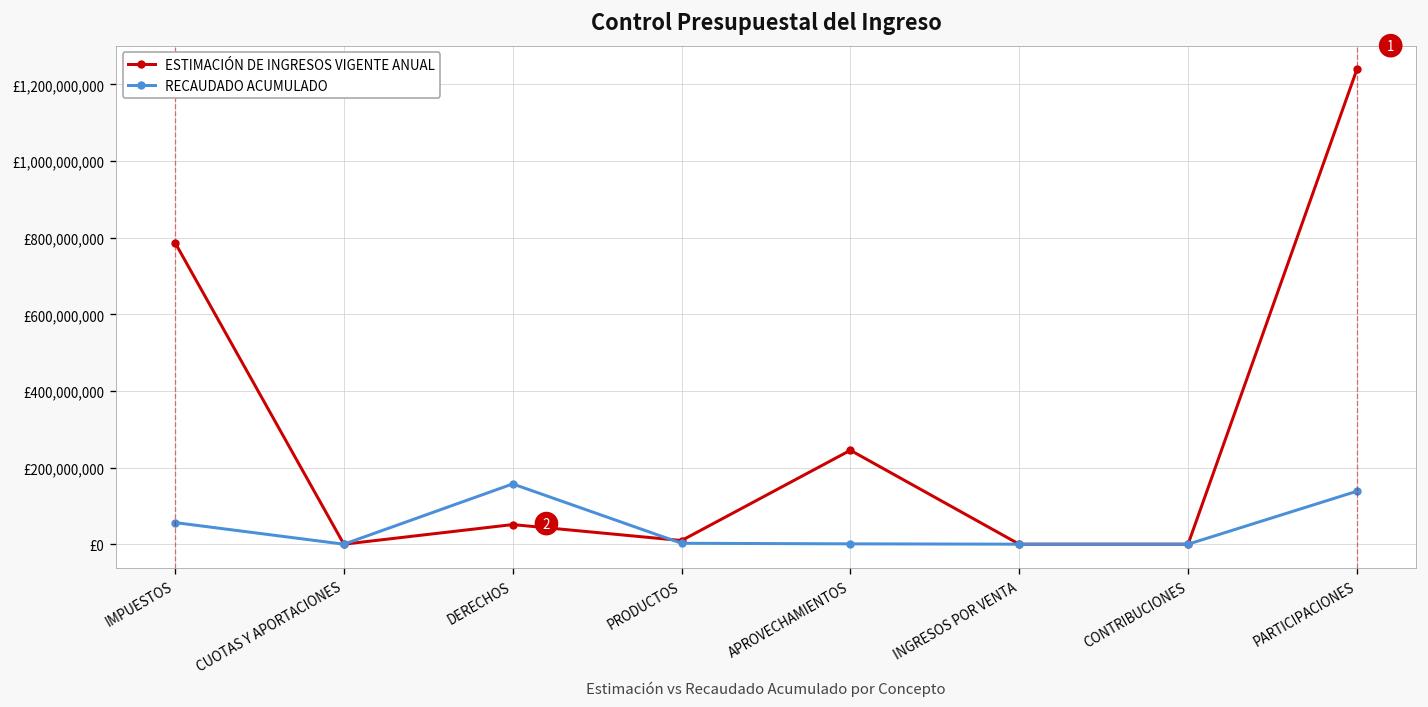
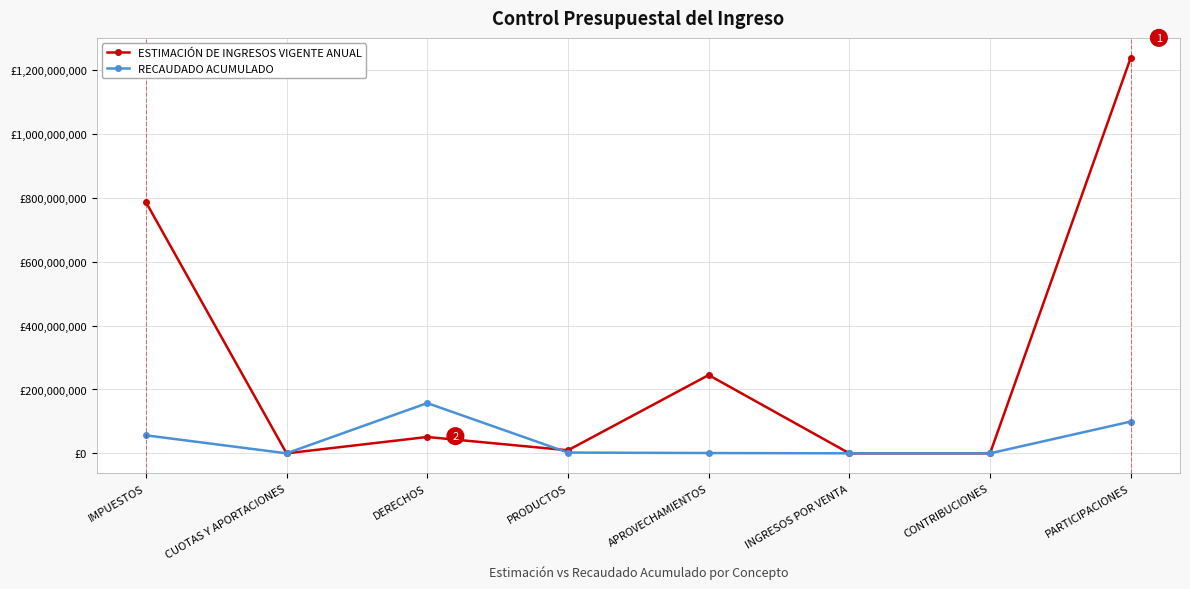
RECAUDADO ACUMULADO, PARTICIPACIONES: £140,000,000 -> £100,000,000
